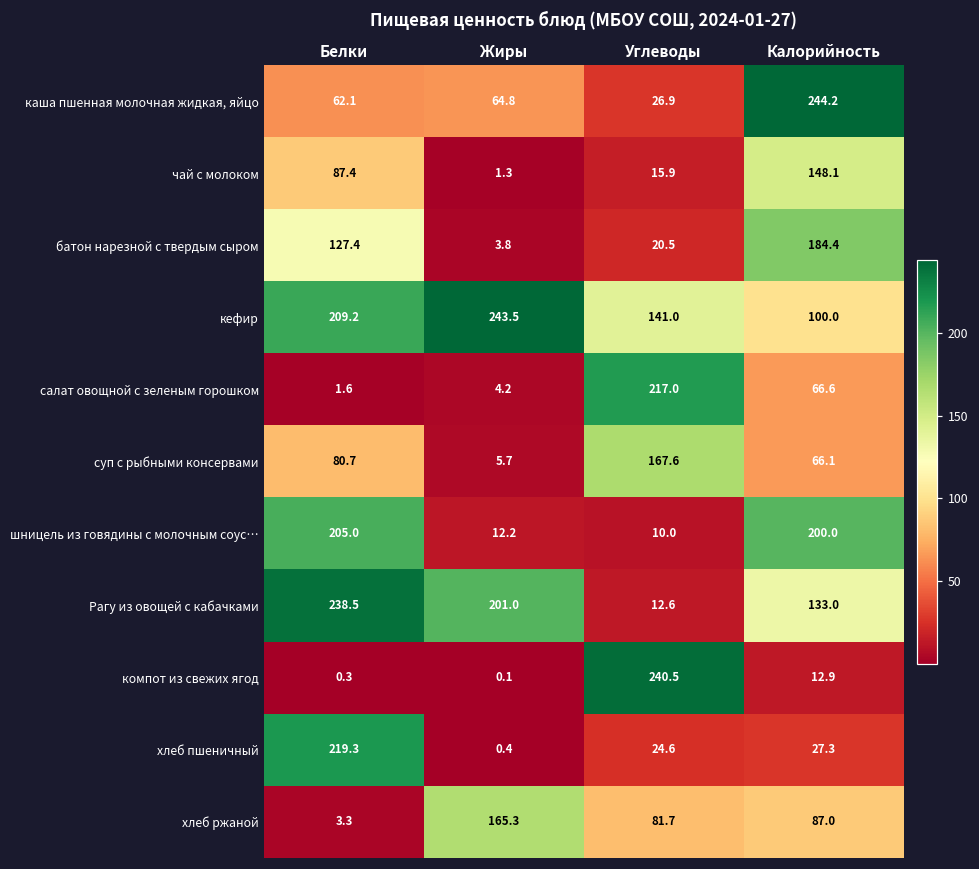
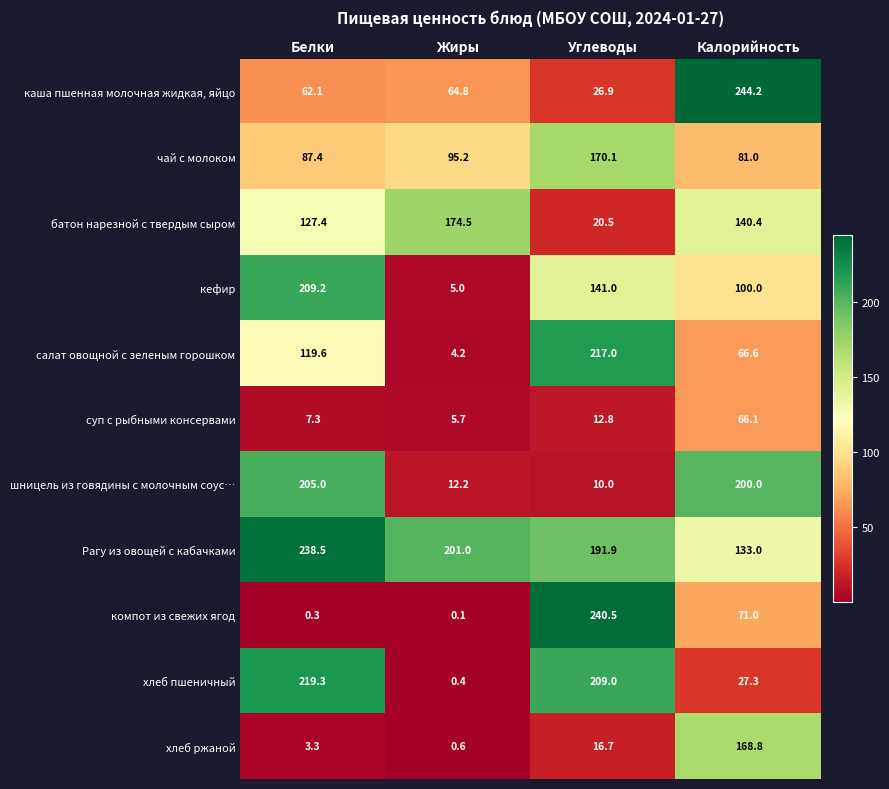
чай с молоком, Жиры: 1.3 -> 95.2
чай с молоком, Углеводы: 15.9 -> 170.1
чай с молоком, Калорийность: 148.1 -> 81.0
батон нарезной с твердым сыром, Жиры: 3.8 -> 174.5
батон нарезной с твердым сыром, Калорийность: 184.4 -> 140.4
кефир, Жиры: 243.5 -> 5.0
салат овощной с зеленым горошком, Белки: 1.6 -> 119.6
суп с рыбными консервами, Белки: 80.7 -> 7.3
суп с рыбными консервами, Углеводы: 167.6 -> 12.8
Рагу из овощей с кабачками, Углеводы: 12.6 -> 191.9
компот из свежих ягод, Калорийность: 12.9 -> 71.0
хлеб пшеничный, Углеводы: 24.6 -> 209.0
хлеб ржаной, Жиры: 165.3 -> 0.6
хлеб ржаной, Углеводы: 81.7 -> 16.7
хлеб ржаной, Калорийность: 87.0 -> 168.8
